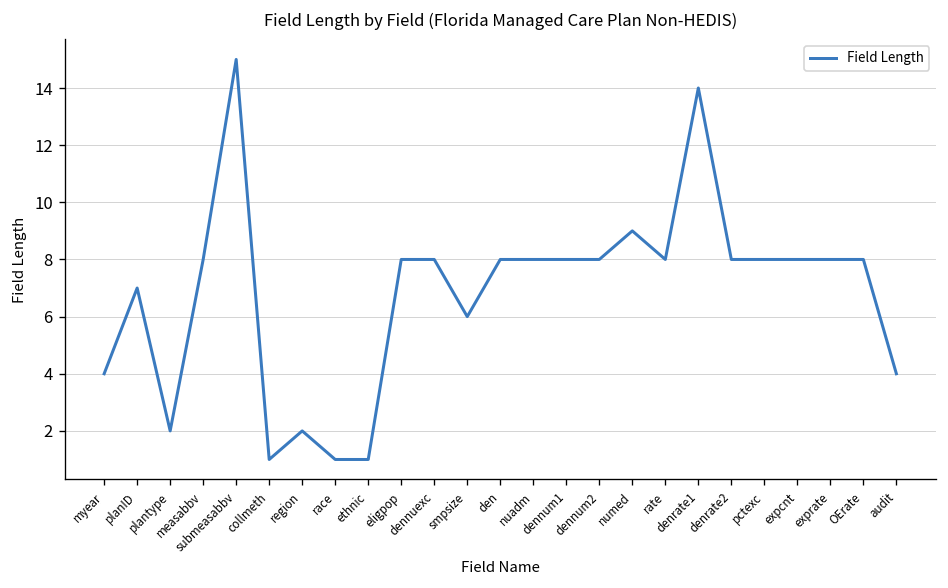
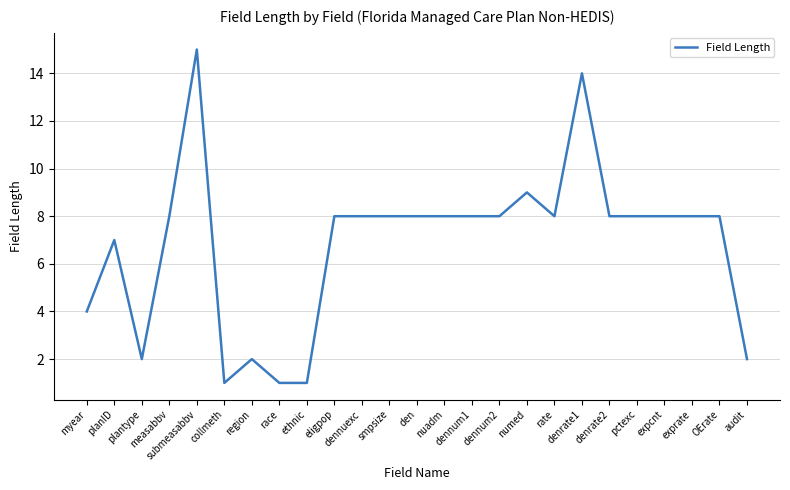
smpsize: 6 -> 8
audit: 4 -> 2
